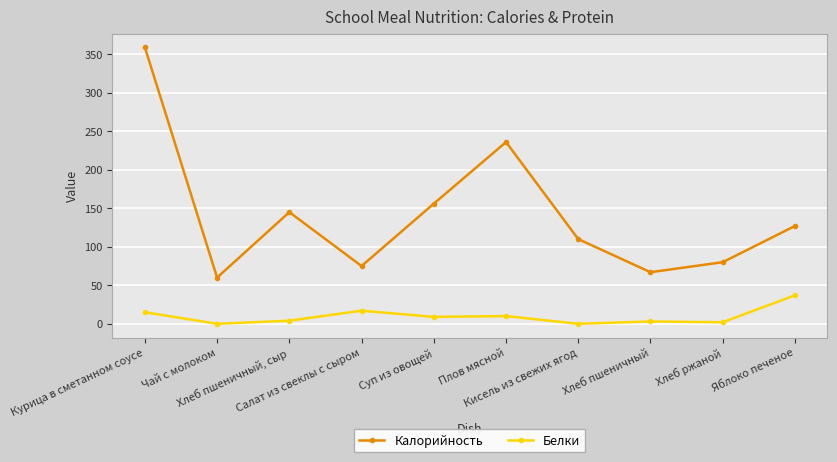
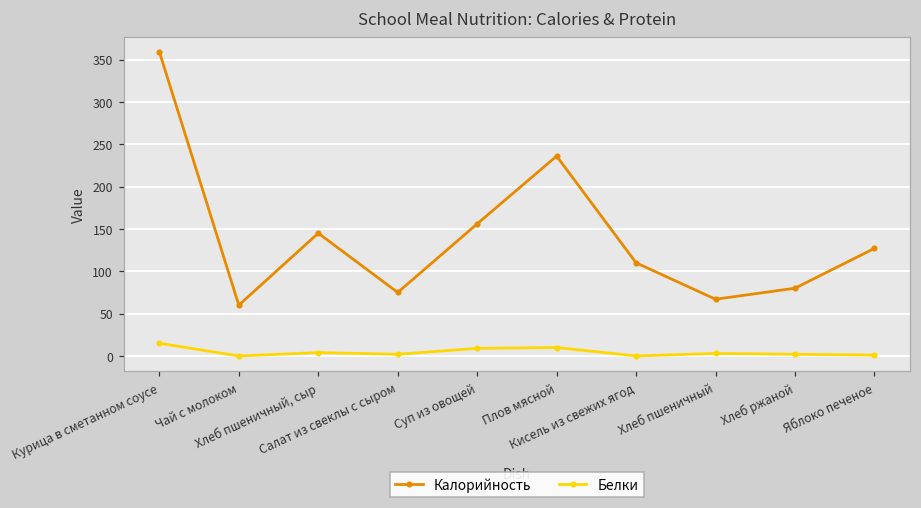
Белки, Салат из свеклы с сыром: 20 -> 0
Белки, Яблоко печеное: 40 -> 0
